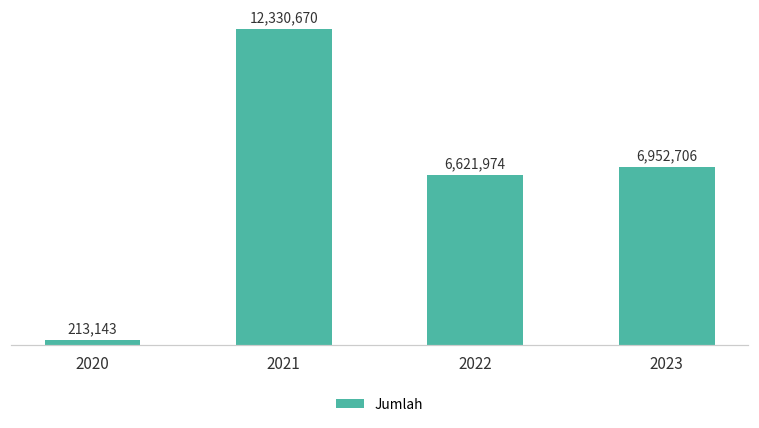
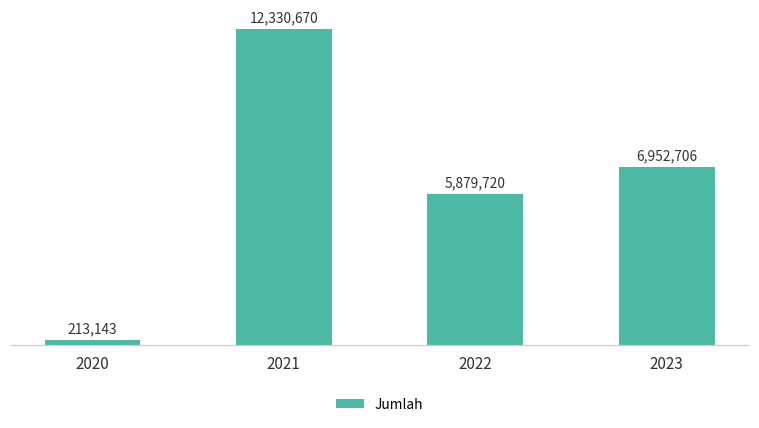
2022: 6,621,974 -> 5,879,720
